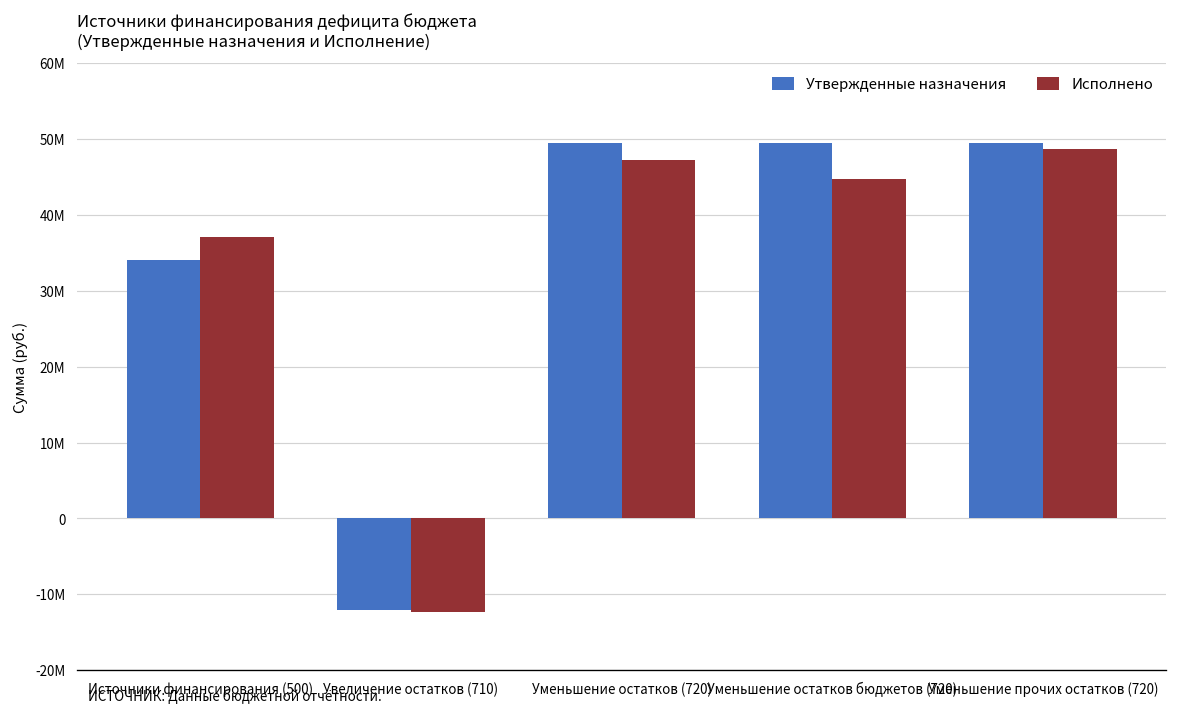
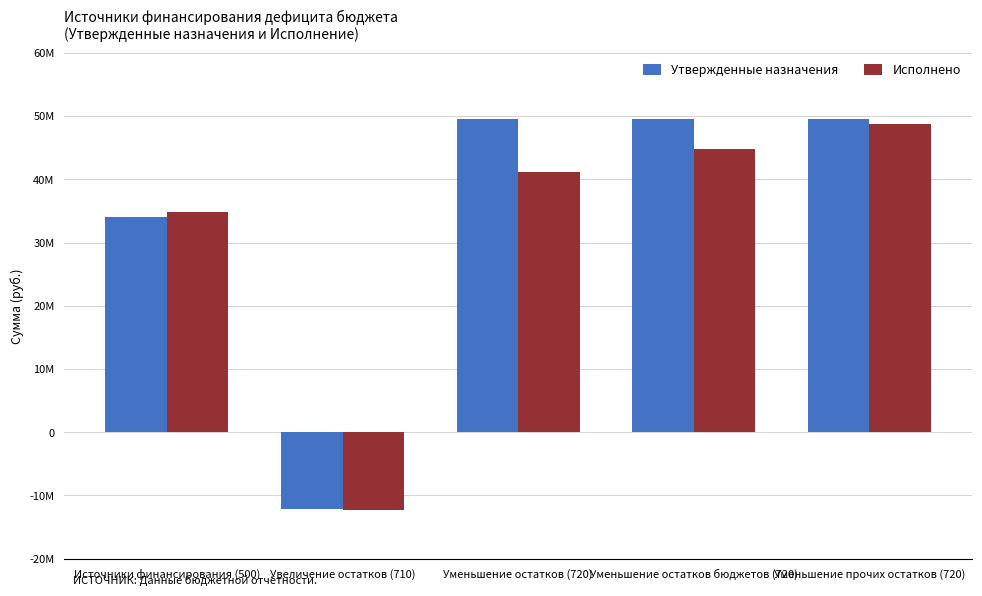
Исполнено, Источники финансирования (500): 37М -> 35М
Исполнено, Уменьшение остатков (720): 47М -> 41М
